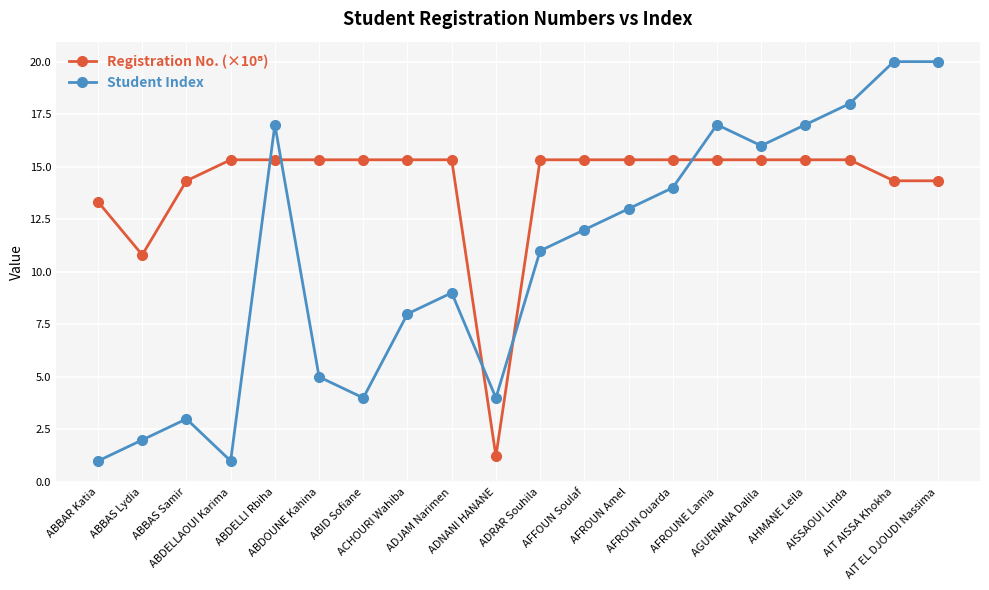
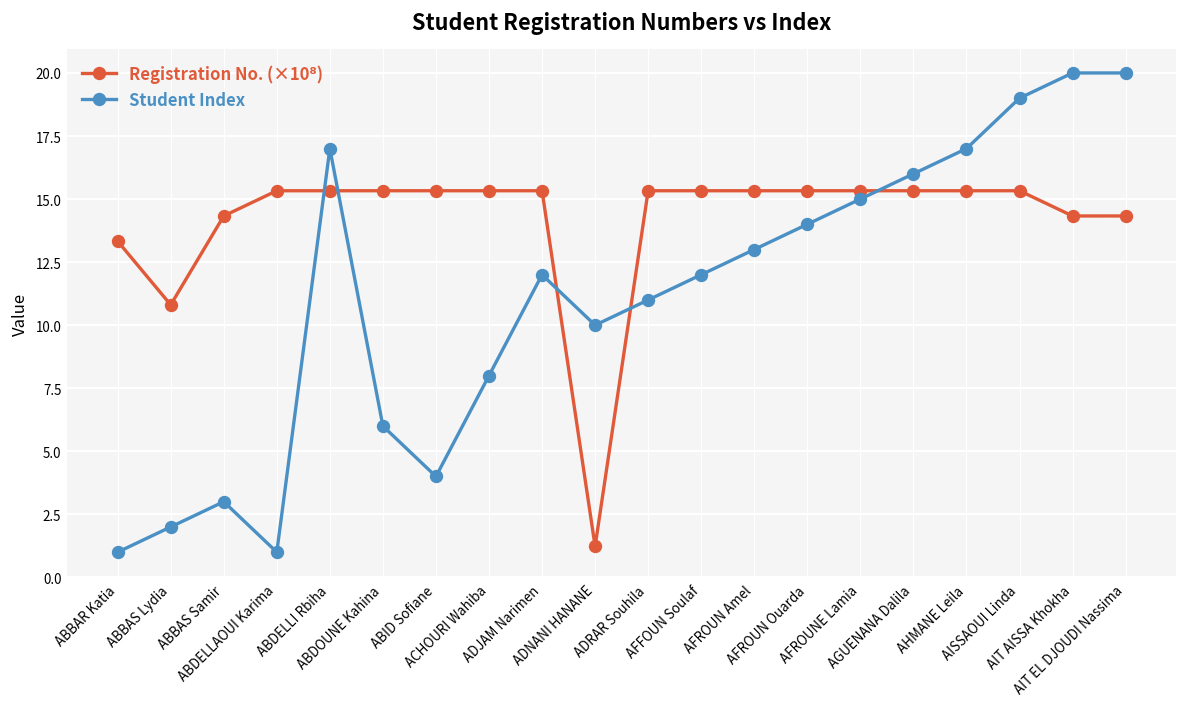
Student Index, ABDOUNE Kahina: 5 -> 6
Student Index, ADJAM Narimen: 9 -> 12
Student Index, ADNANI HANANE: 4 -> 10
Student Index, AFROUNE Lamia: 17 -> 15
Student Index, AISSAOUI Linda: 18 -> 19
